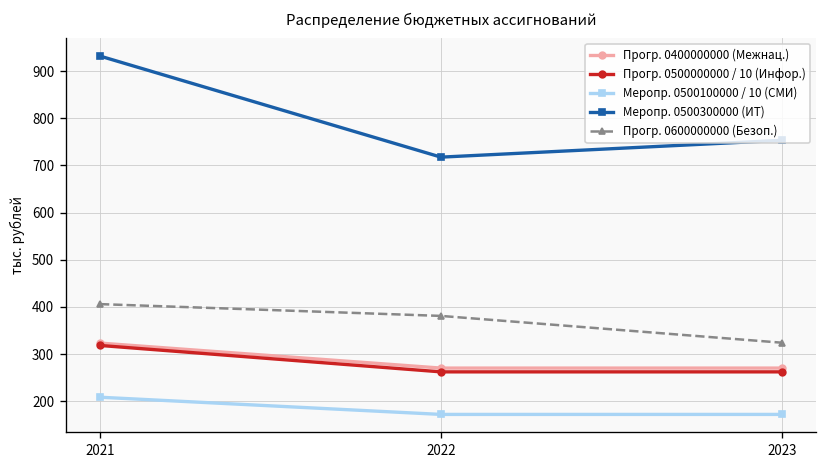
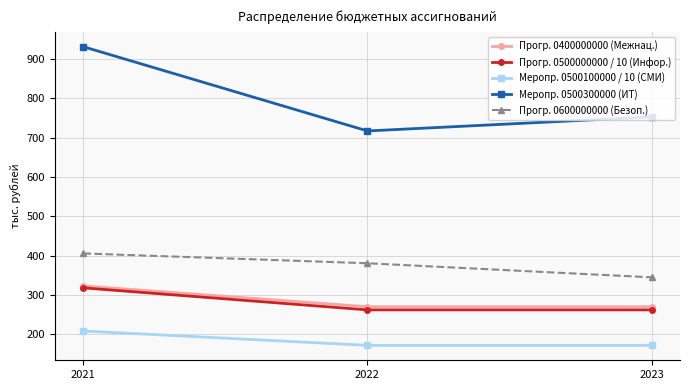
Прогр. 0600000000 (Безоп.), 2023: 320 -> 350
